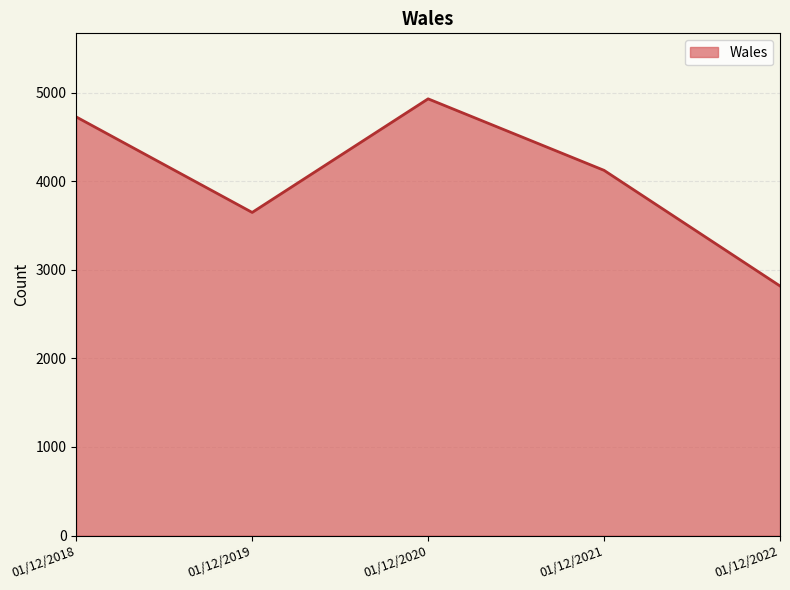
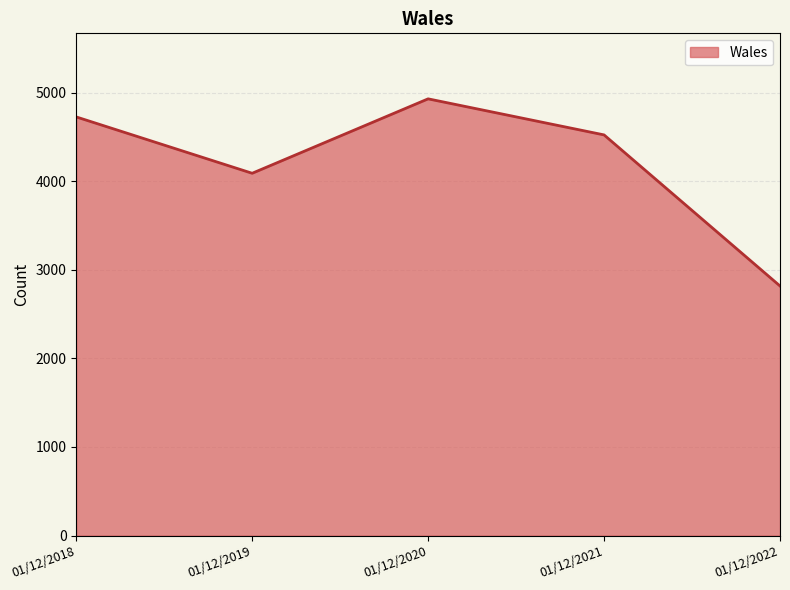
01/12/2019: 3600 -> 4100
01/12/2021: 4100 -> 4500
